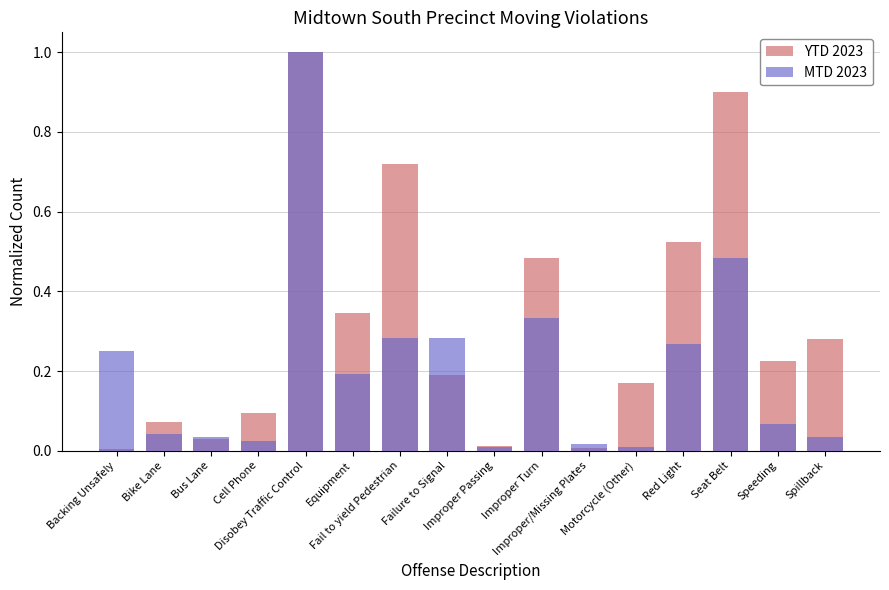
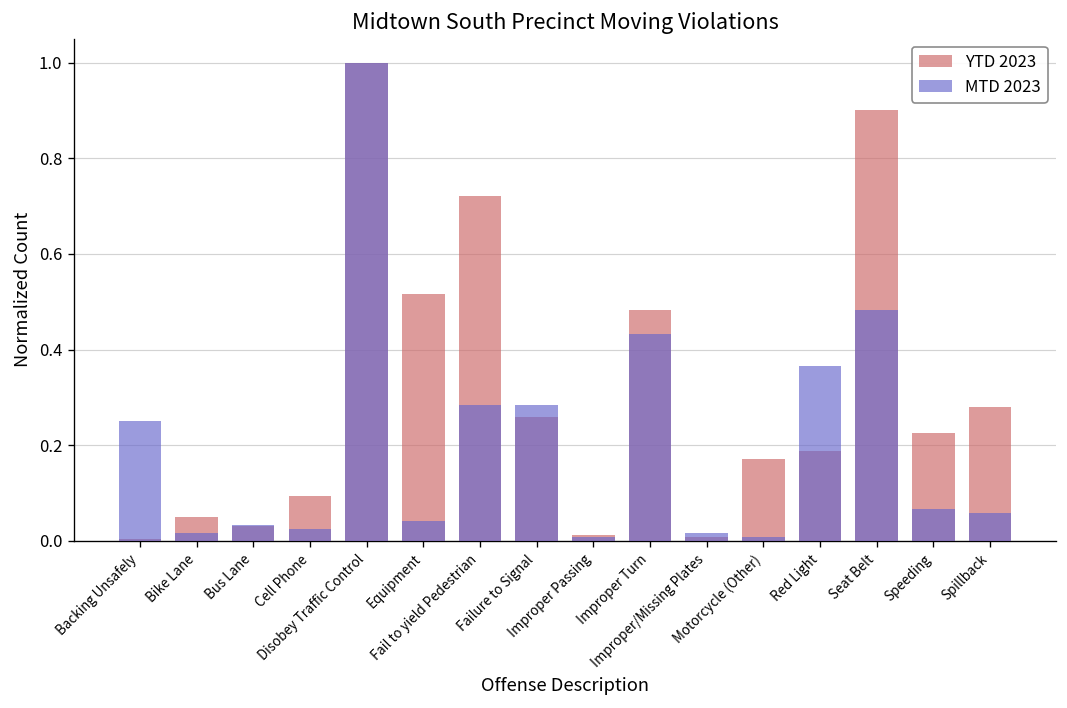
YTD 2023, Bike Lane: 0.07 -> 0.05
MTD 2023, Bike Lane: 0.04 -> 0.02
YTD 2023, Equipment: 0.35 -> 0.52
MTD 2023, Equipment: 0.19 -> 0.04
YTD 2023, Failure to Signal: 0.19 -> 0.26
MTD 2023, Improper Turn: 0.33 -> 0.43
YTD 2023, Red Light: 0.52 -> 0.19
MTD 2023, Red Light: 0.27 -> 0.37
MTD 2023, Spillback: 0.03 -> 0.06
